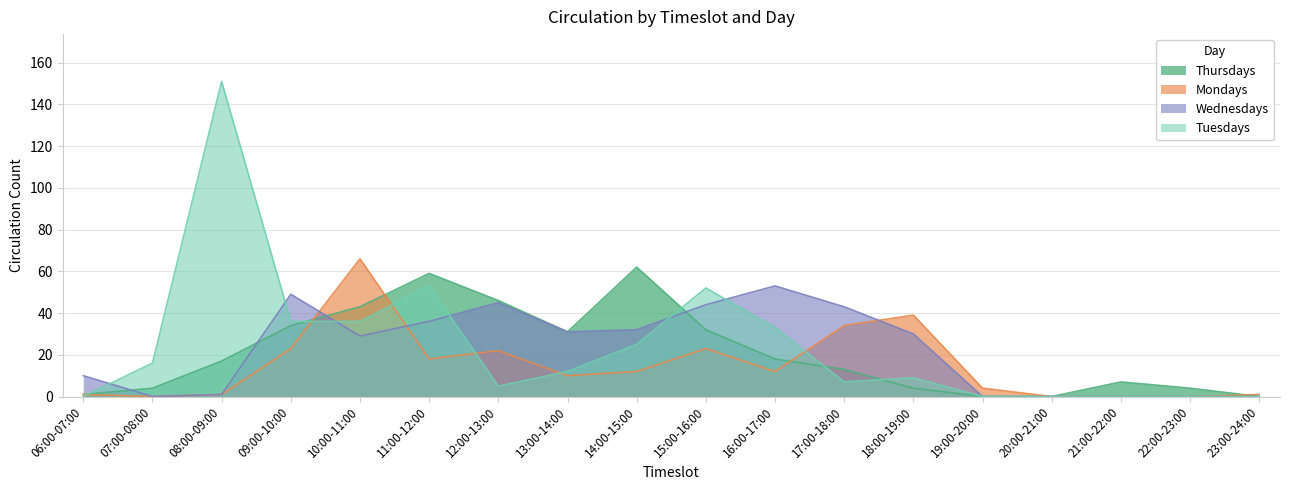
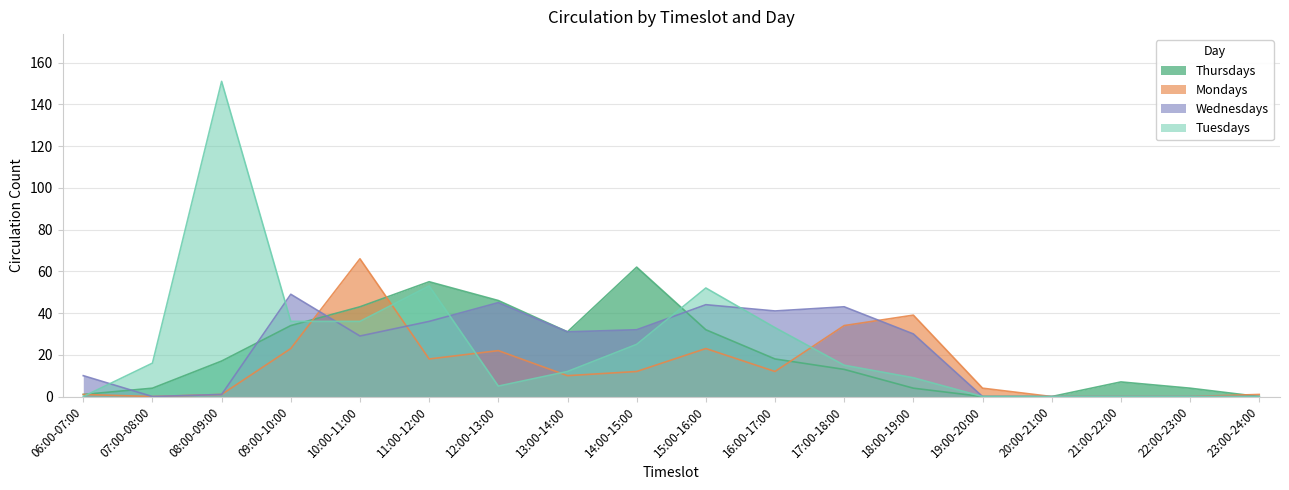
Thursdays, 11:00-12:00: 59 -> 55
Wednesdays, 16:00-17:00: 53 -> 41
Tuesdays, 17:00-18:00: 7 -> 15
